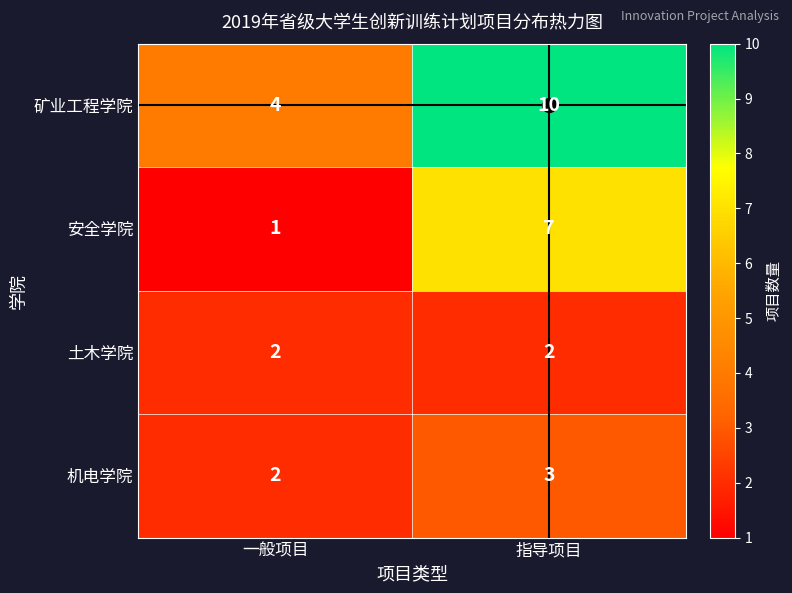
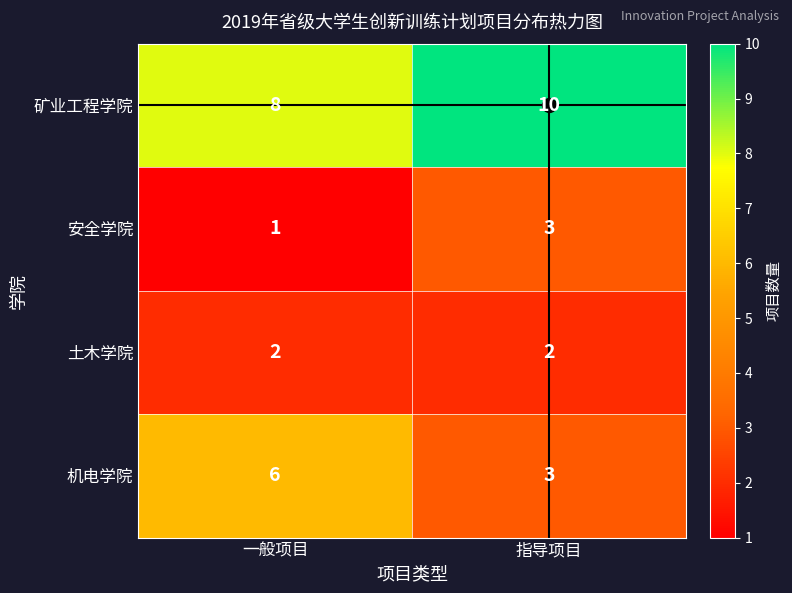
矿业工程学院, 一般项目: 4 -> 8
安全学院, 指导项目: 7 -> 3
机电学院, 一般项目: 2 -> 6
